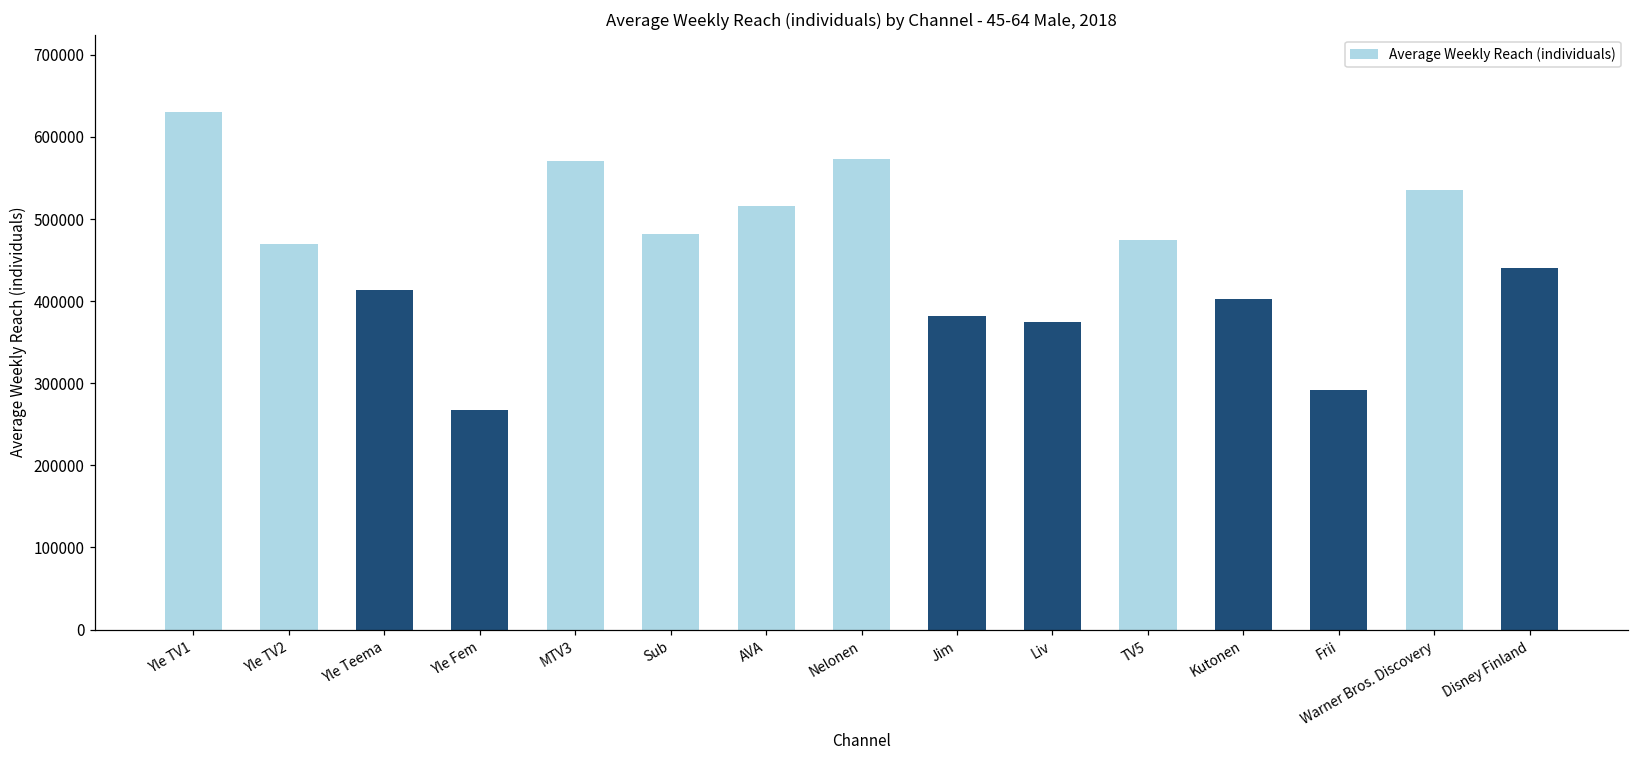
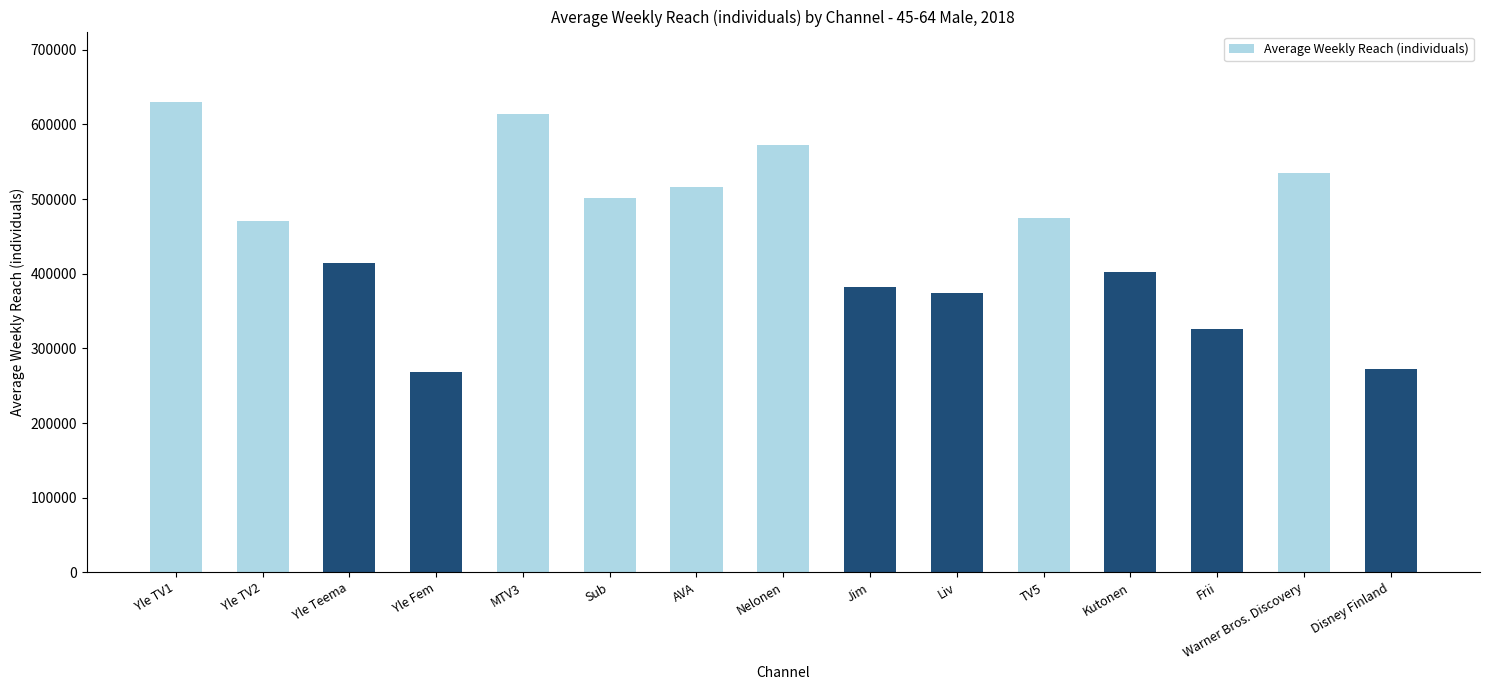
MTV3: 570000 -> 610000
Sub: 480000 -> 500000
Frii: 290000 -> 330000
Disney Finland: 440000 -> 270000
